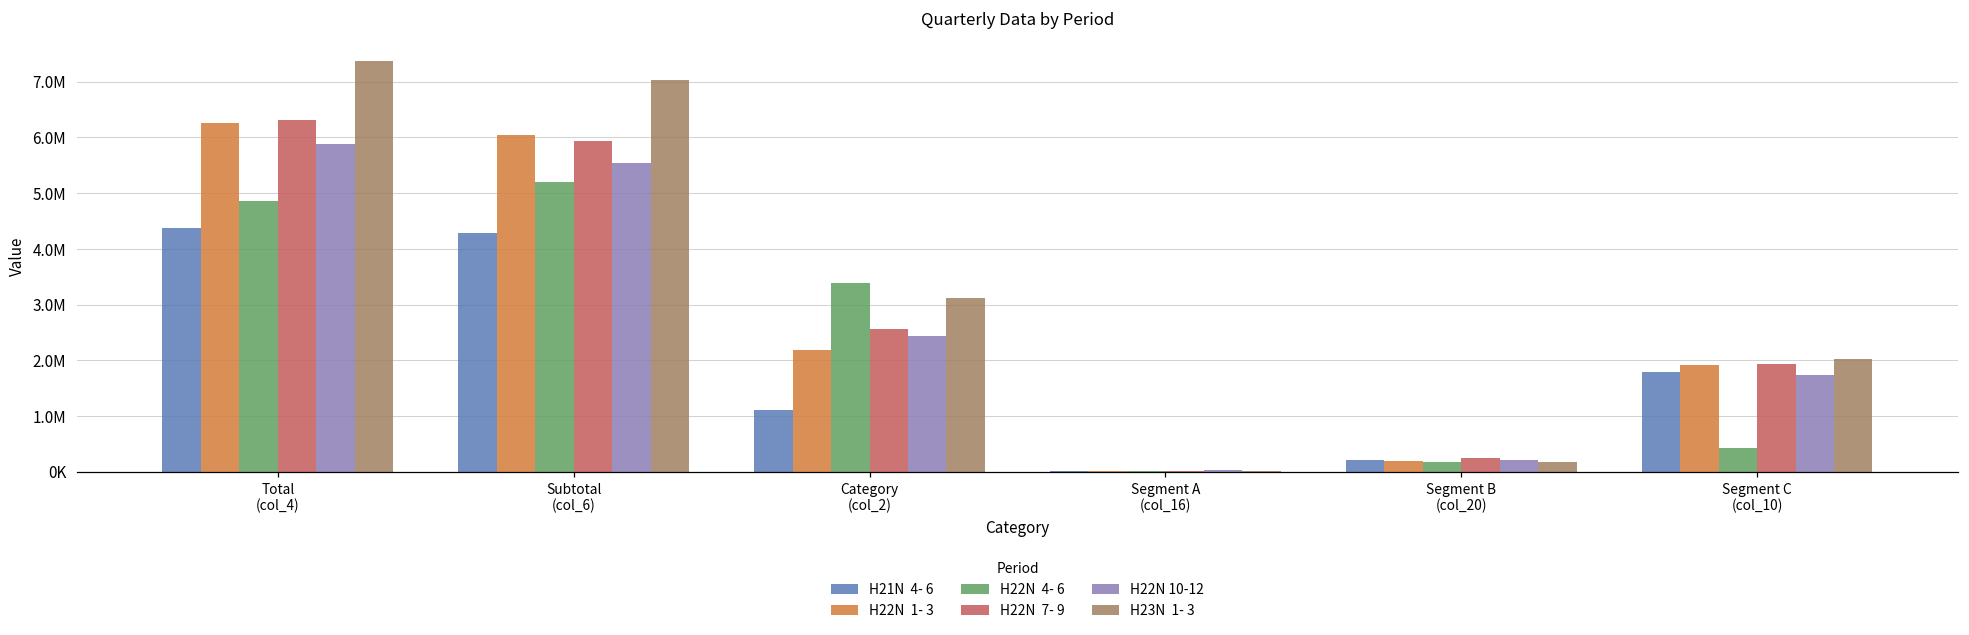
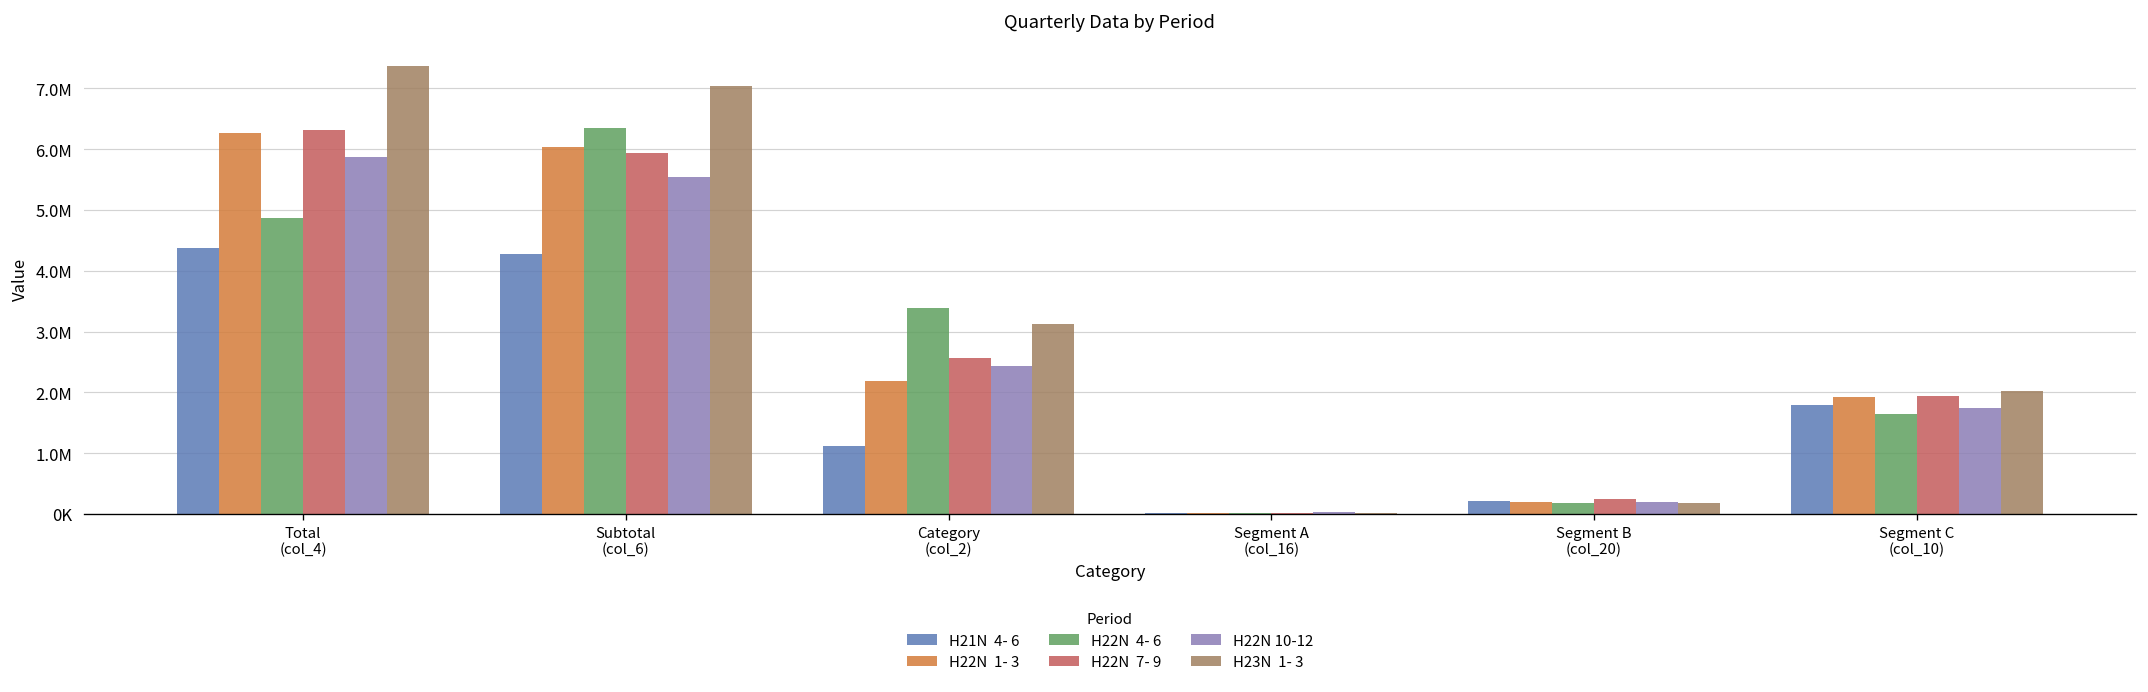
H22N 4- 6, Subtotal (col_6): 5200000 -> 6300000
H22N 4- 6, Segment C (col_10): 400000 -> 1600000
